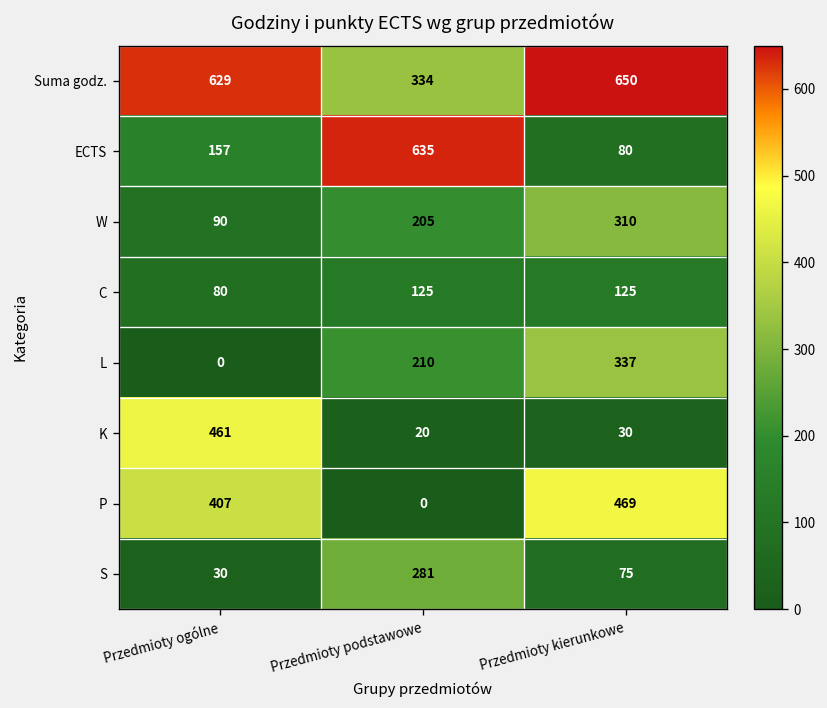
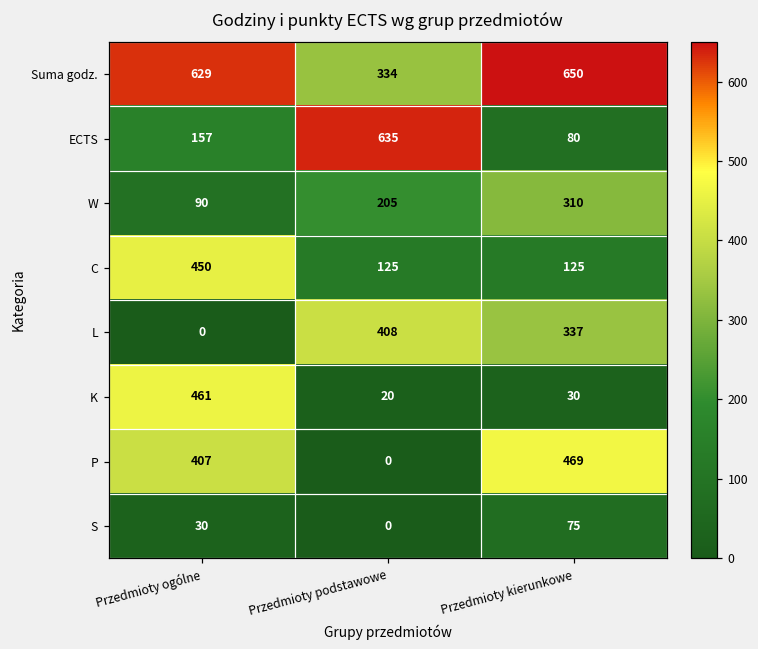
C, Przedmioty ogólne: 80 -> 450
L, Przedmioty podstawowe: 210 -> 408
S, Przedmioty podstawowe: 281 -> 0
